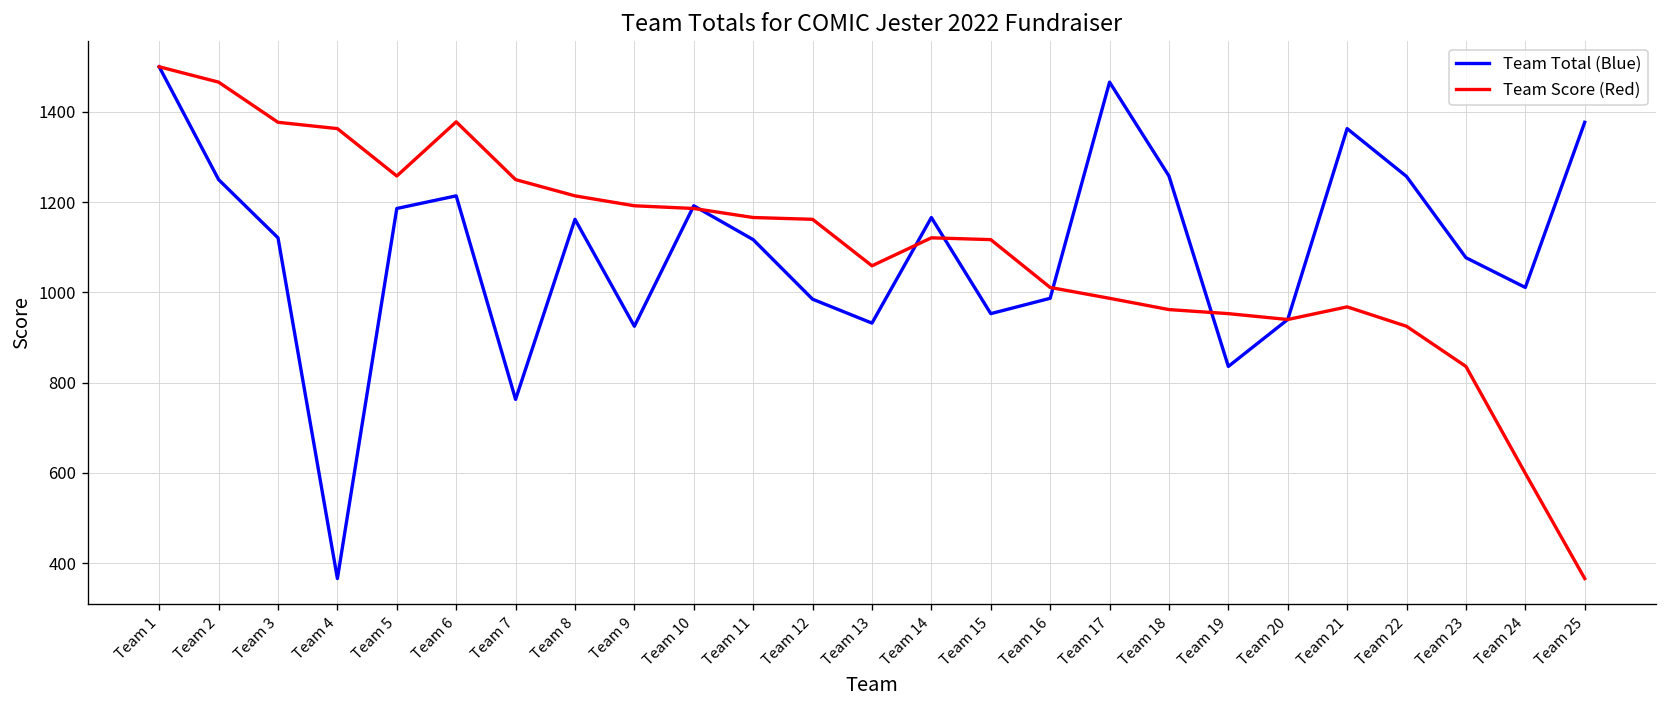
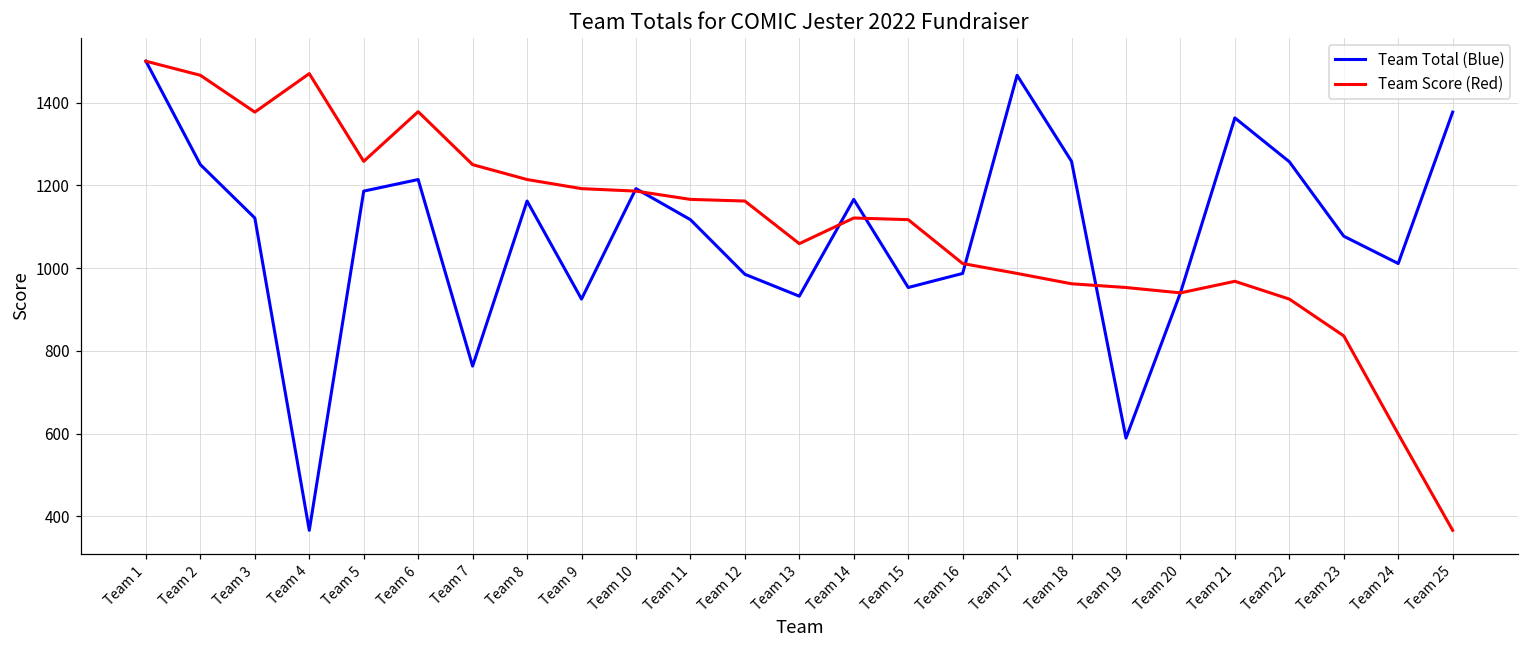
Team Score (Red), Team 4: 1360 -> 1470
Team Total (Blue), Team 19: 840 -> 590
